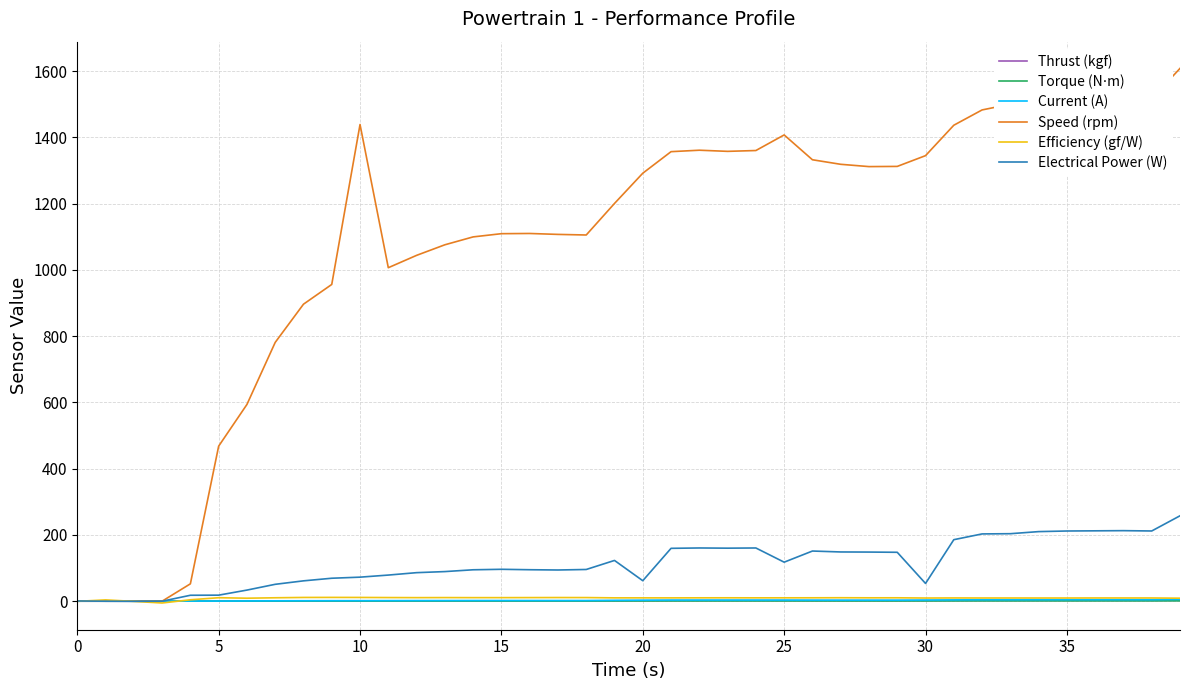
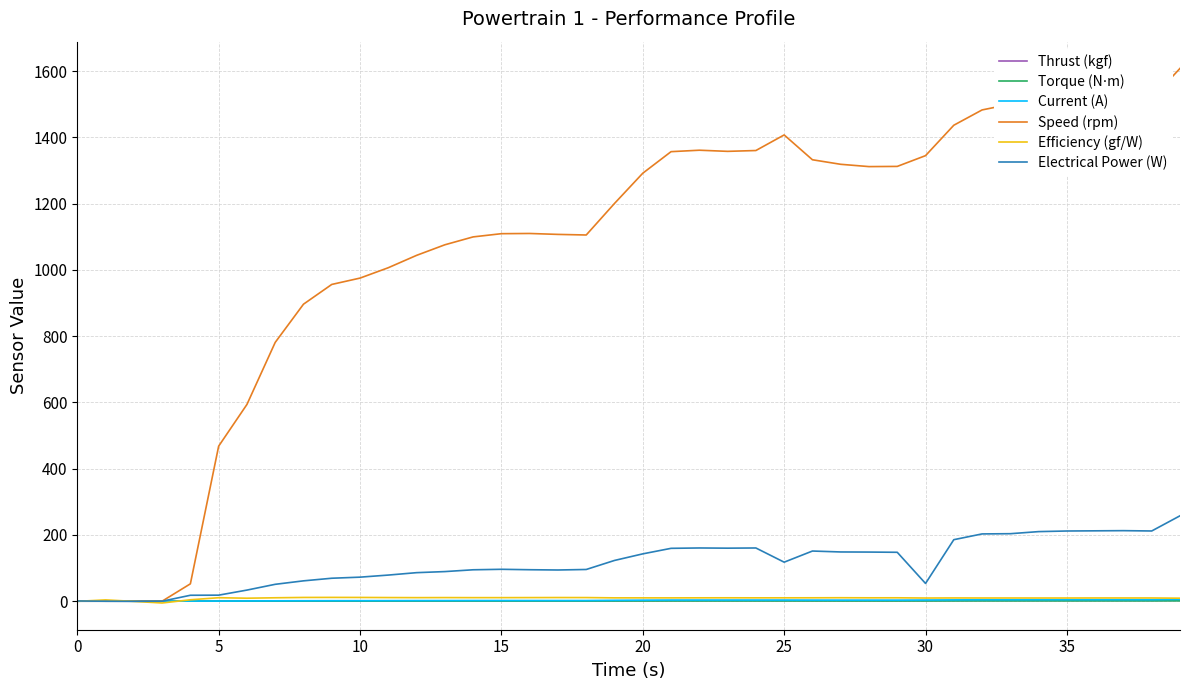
Speed (rpm), 10: 1440 -> 980
Electrical Power (W), 20: 60 -> 140
